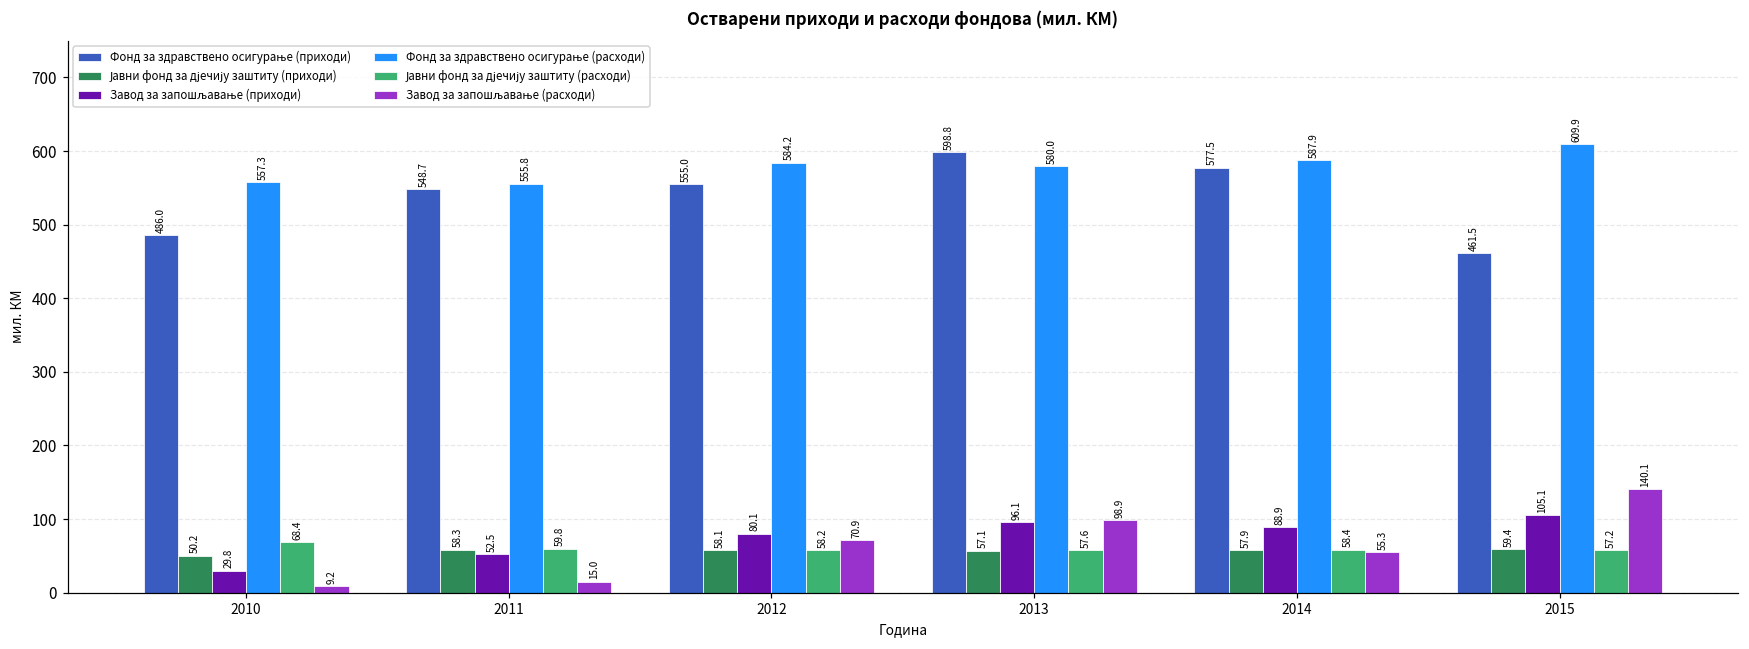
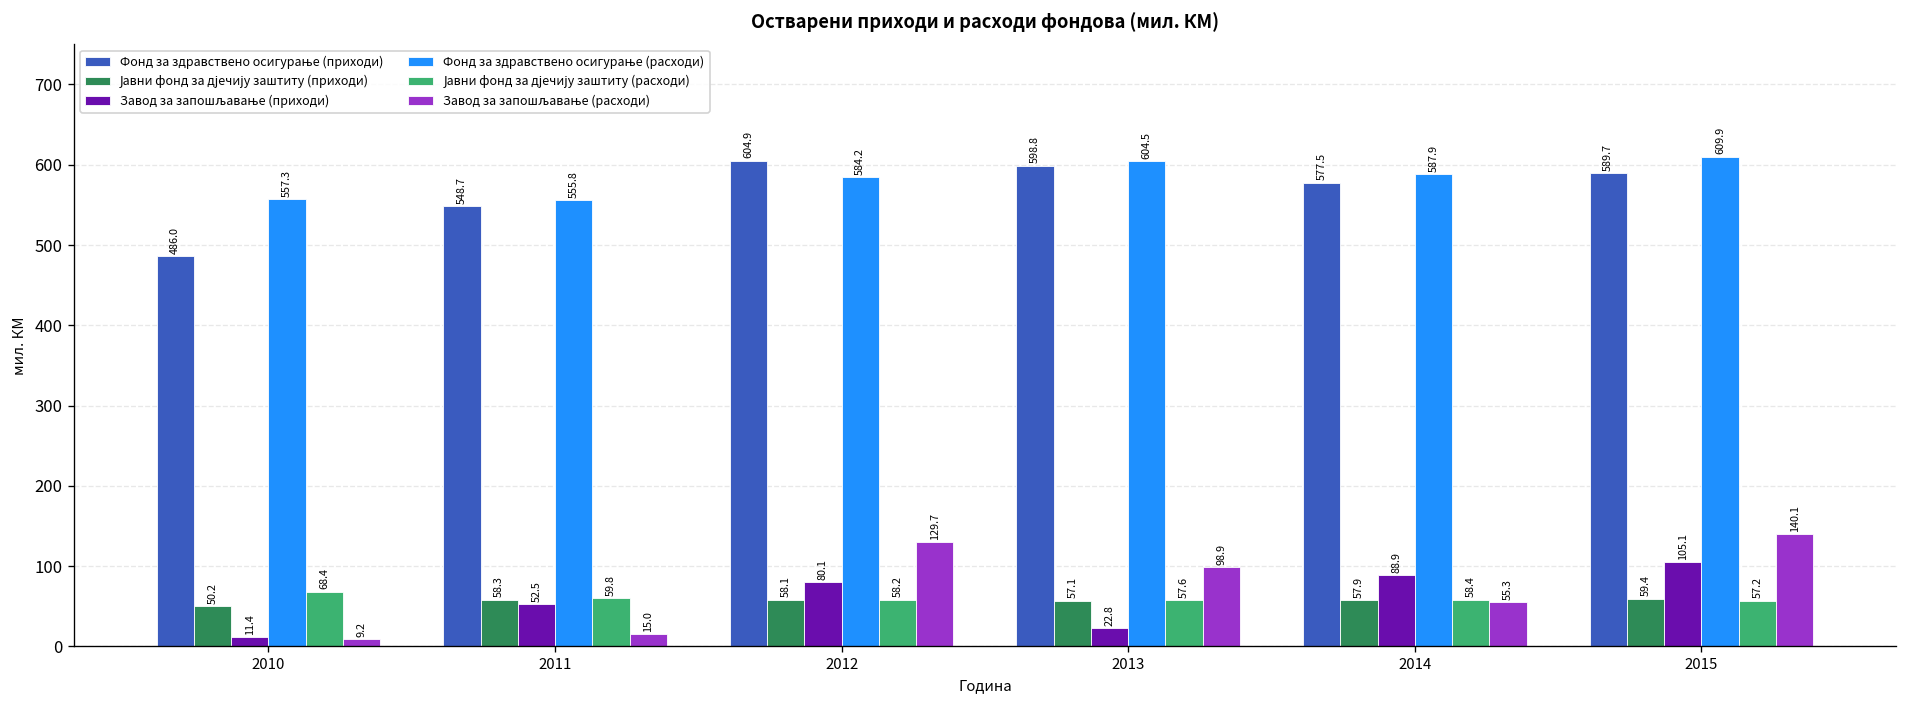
Завод за запошљавање (приходи), 2010: 29.8 -> 11.4
Фонд за здравствено осигурање (приходи), 2012: 555.0 -> 604.9
Завод за запошљавање (расходи), 2012: 70.9 -> 129.7
Завод за запошљавање (приходи), 2013: 96.1 -> 22.8
Фонд за здравствено осигурање (расходи), 2013: 580.0 -> 604.5
Фонд за здравствено осигурање (приходи), 2015: 461.5 -> 589.7
